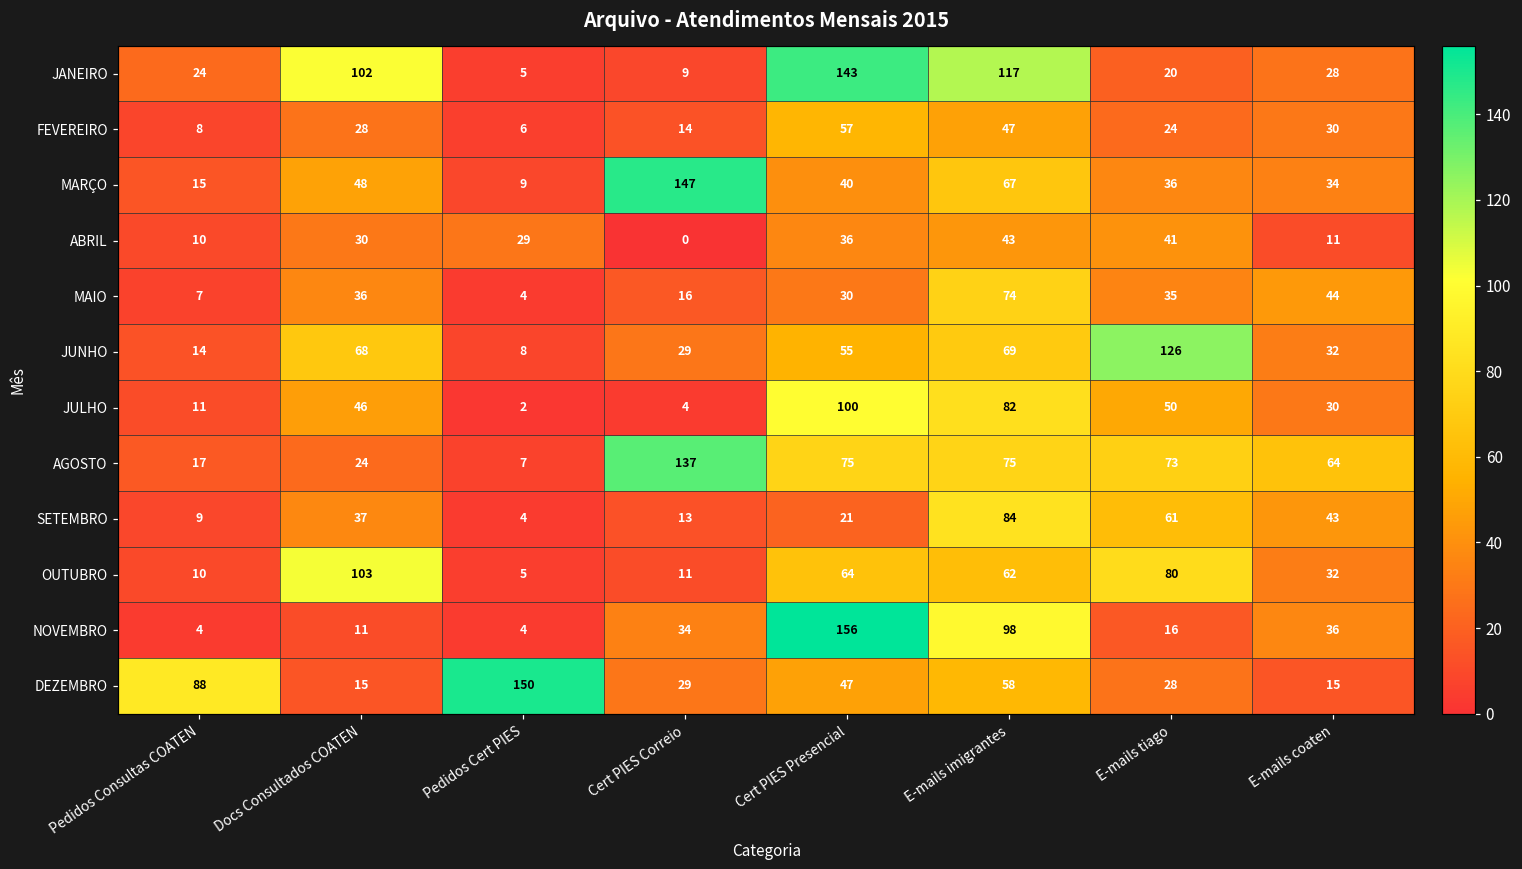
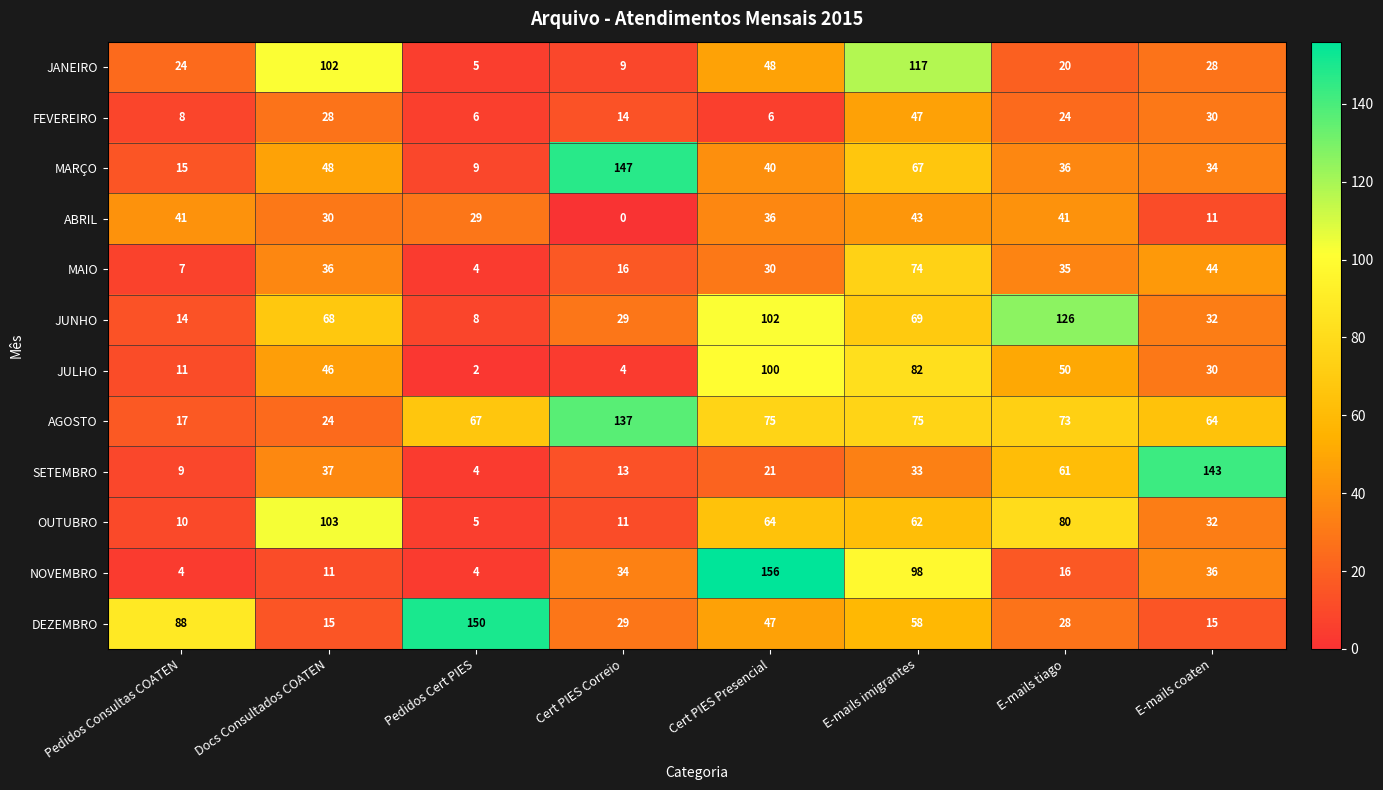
JANEIRO, Cert PIES Presencial: 143 -> 48
FEVEREIRO, Cert PIES Presencial: 57 -> 6
ABRIL, Pedidos Consultas COATEN: 10 -> 41
JUNHO, Cert PIES Presencial: 55 -> 102
AGOSTO, Pedidos Cert PIES: 7 -> 67
SETEMBRO, E-mails imigrantes: 84 -> 33
SETEMBRO, E-mails coaten: 43 -> 143
